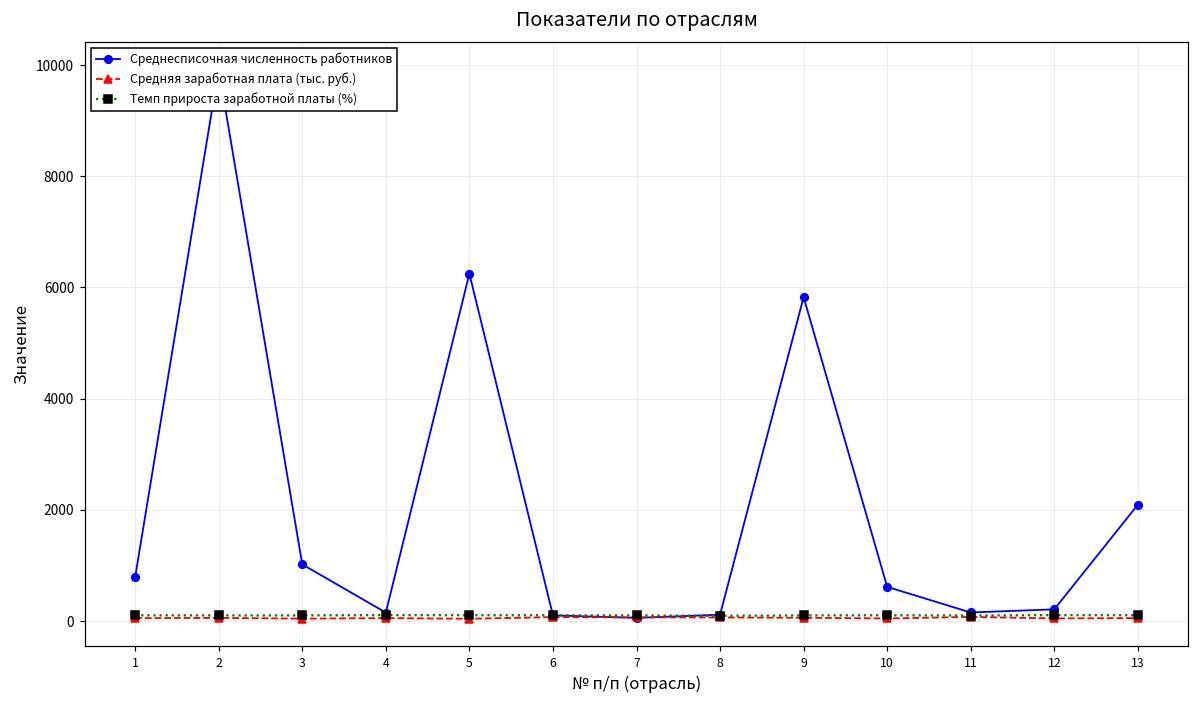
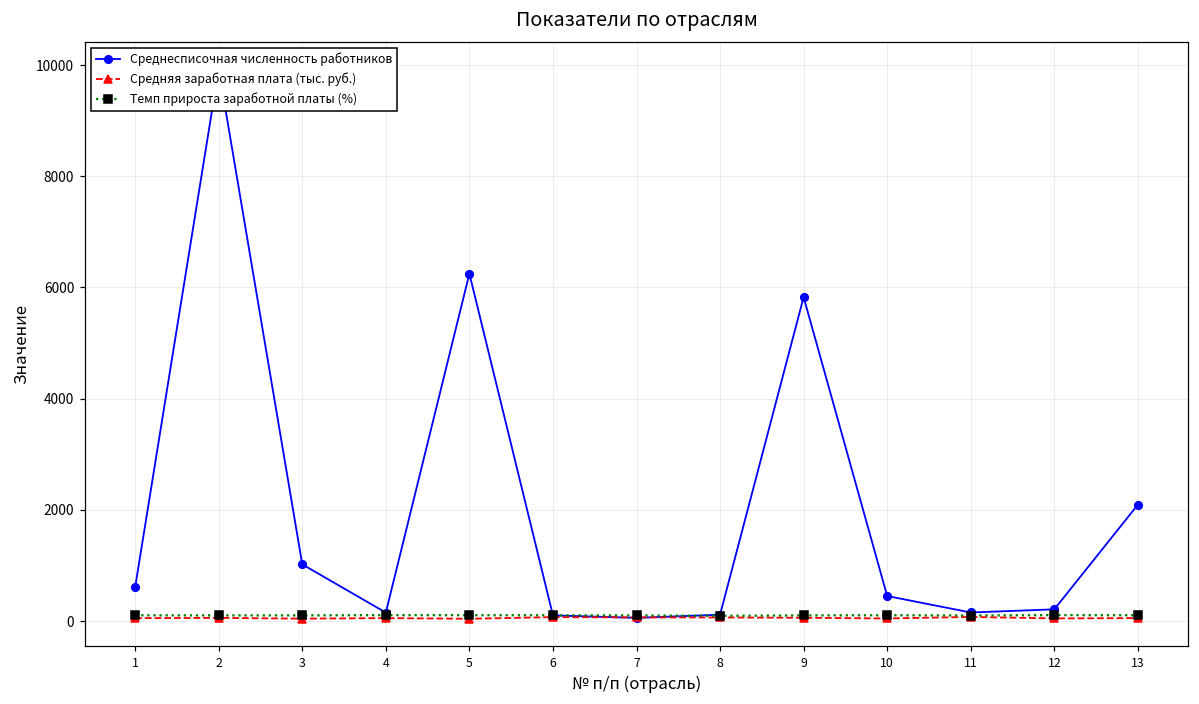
Среднесписочная численность работников, 1: 800 -> 600
Среднесписочная численность работников, 10: 600 -> 500
